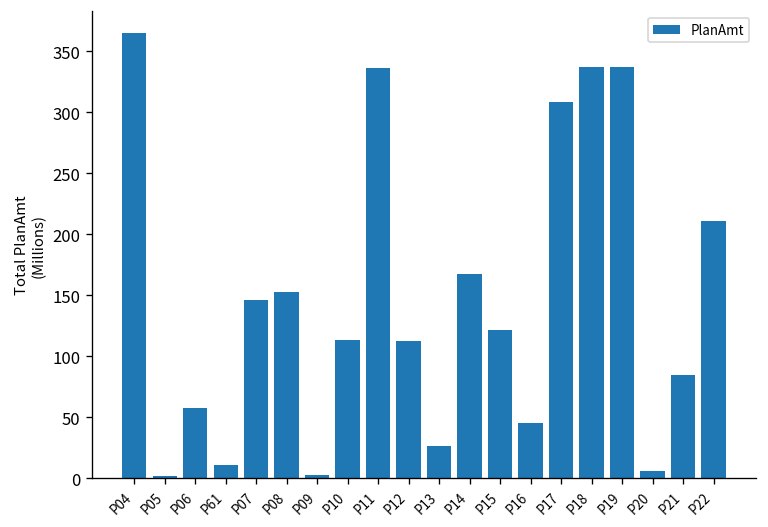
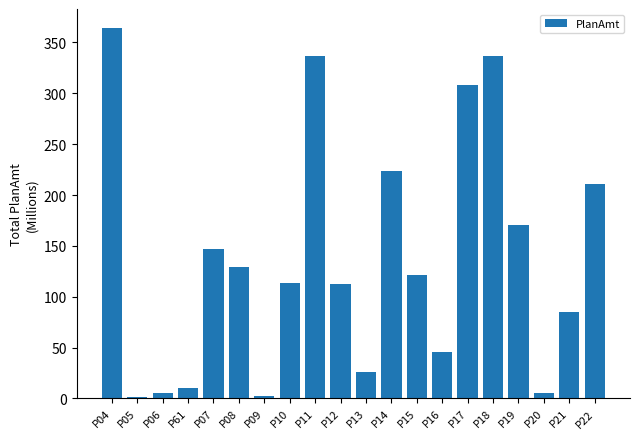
P06: 58 -> 5
P08: 153 -> 130
P14: 167 -> 223
P19: 337 -> 170
